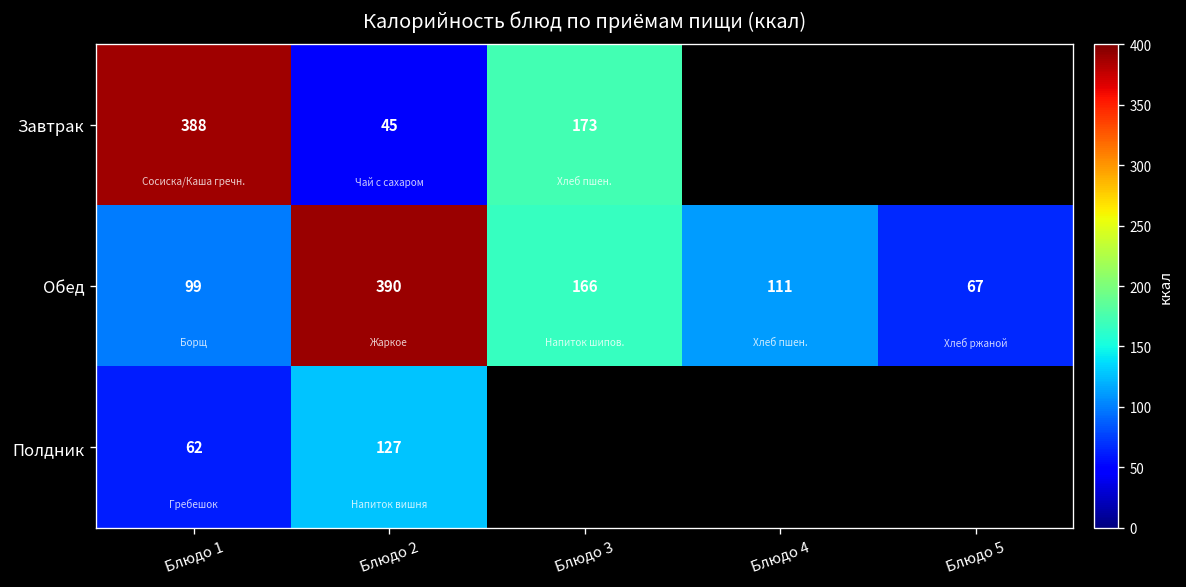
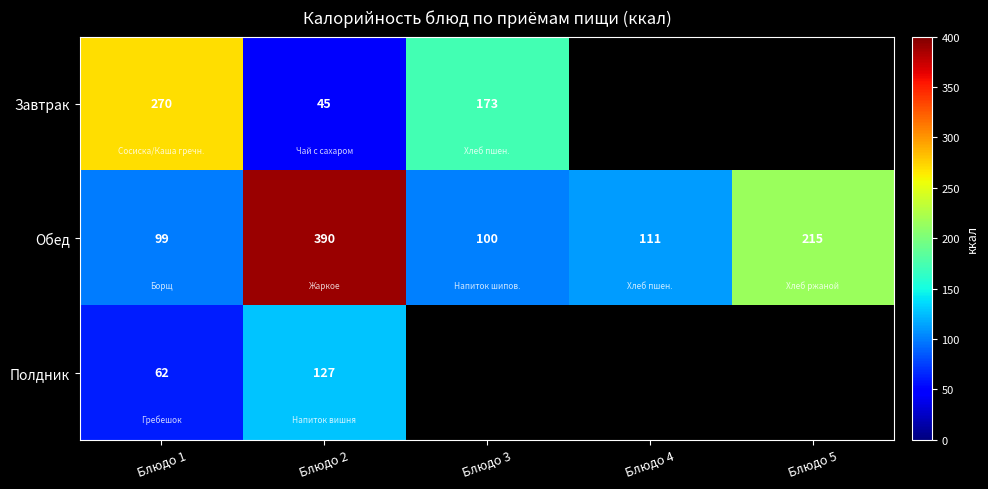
Завтрак, Блюдо 1: 388 -> 270
Обед, Блюдо 3: 166 -> 100
Обед, Блюдо 5: 67 -> 215
